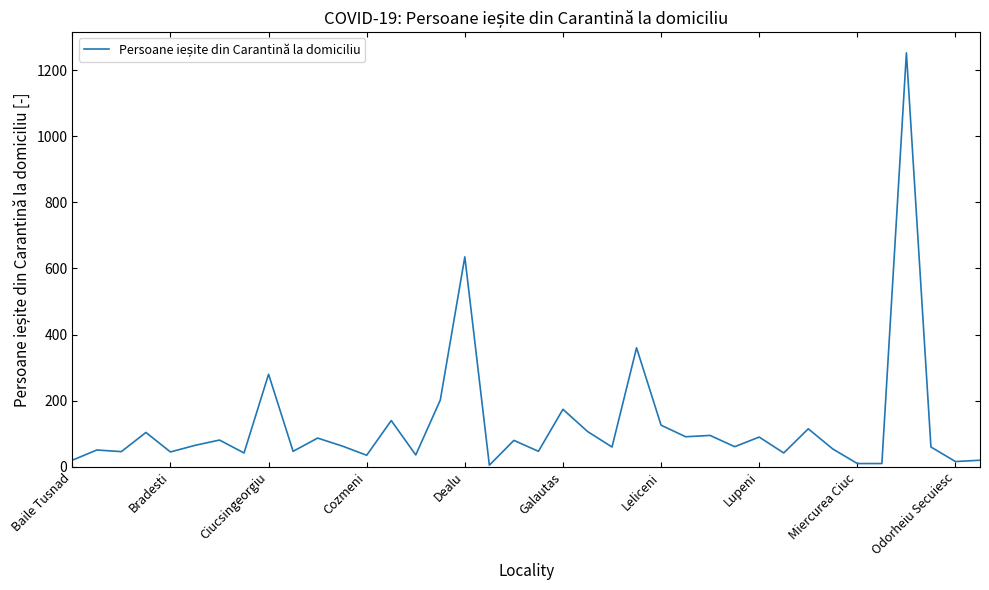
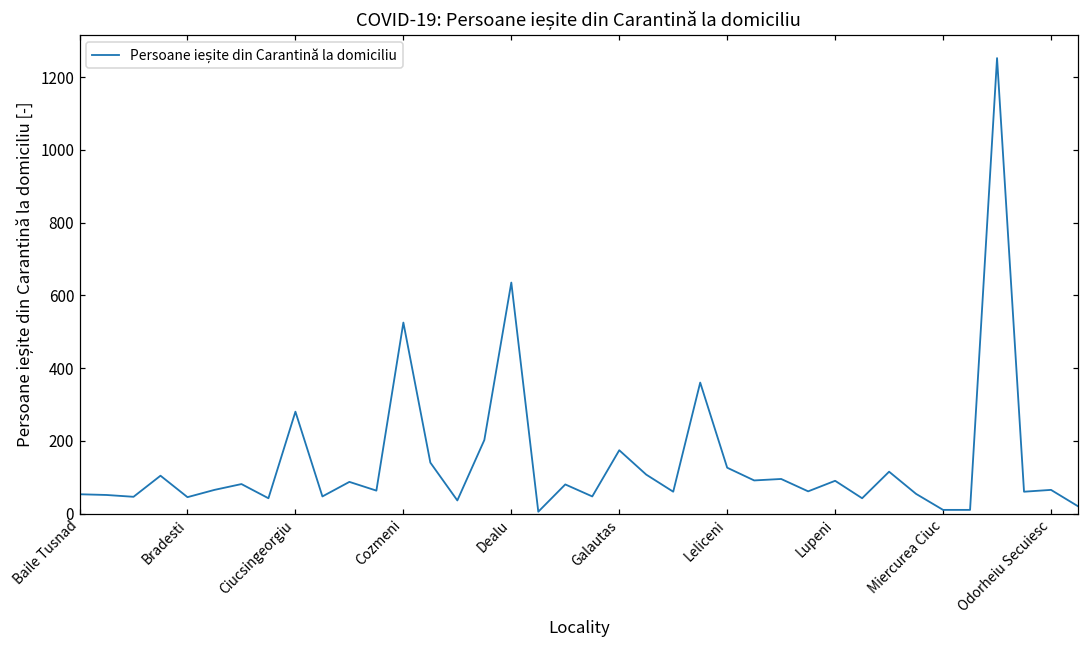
Baile Tusnad: 20 -> 50
Cozmeni: 40 -> 530
Odorheiu Secuiesc: 20 -> 70
